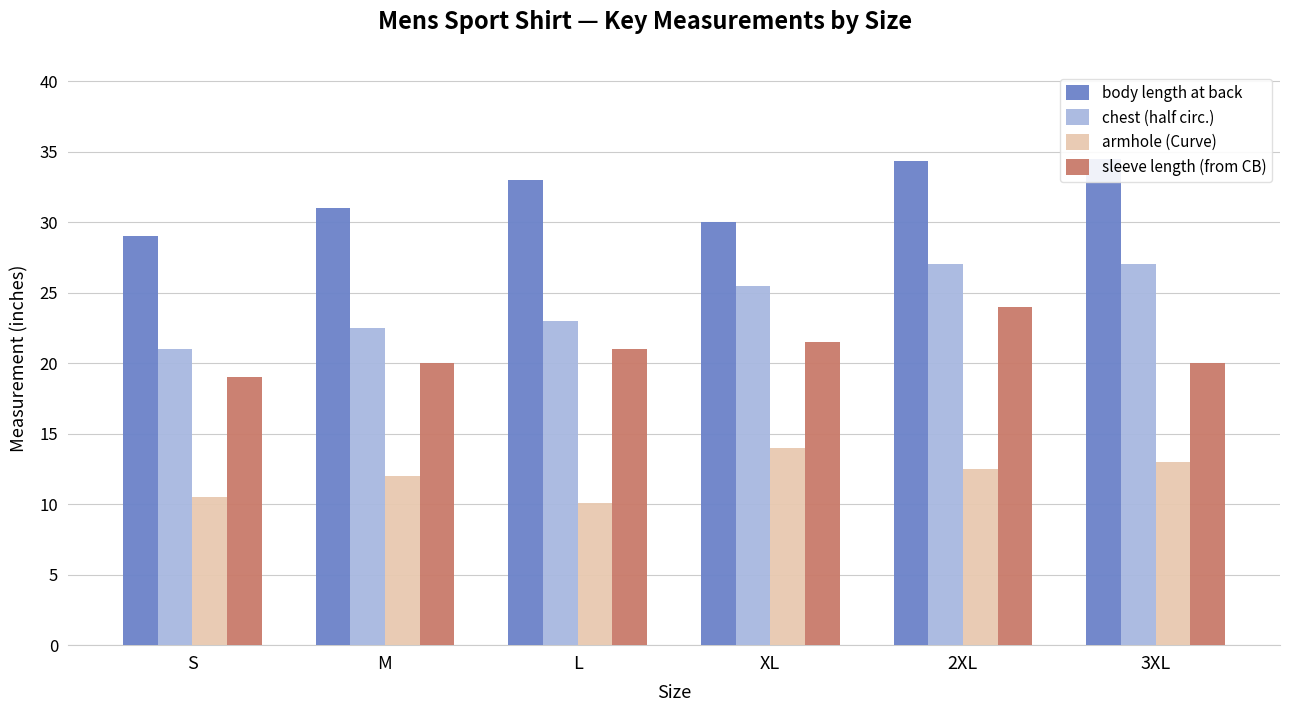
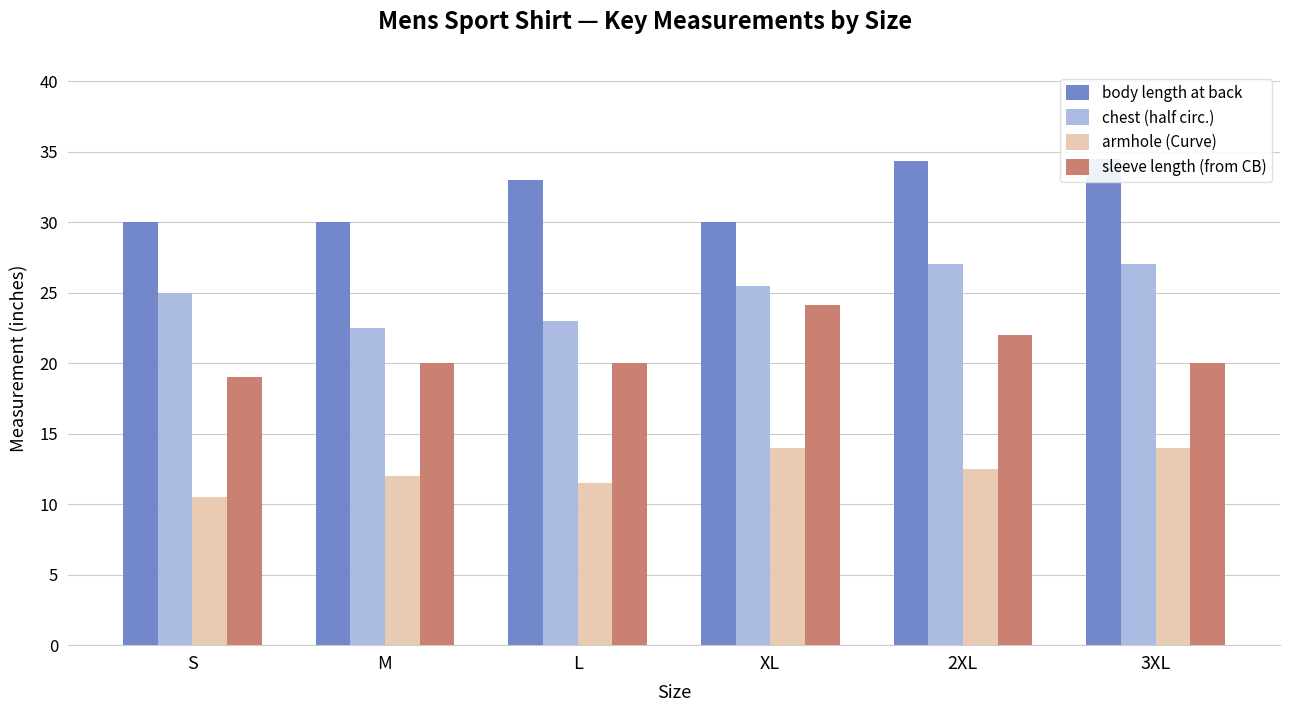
body length at back, S: 29 -> 30
chest (half circ.), S: 21 -> 25
body length at back, M: 31 -> 30
armhole (Curve), L: 10.1 -> 11.5
sleeve length (from CB), L: 21 -> 20
sleeve length (from CB), XL: 21.5 -> 24.1
sleeve length (from CB), 2XL: 24 -> 22
armhole (Curve), 3XL: 13 -> 14
